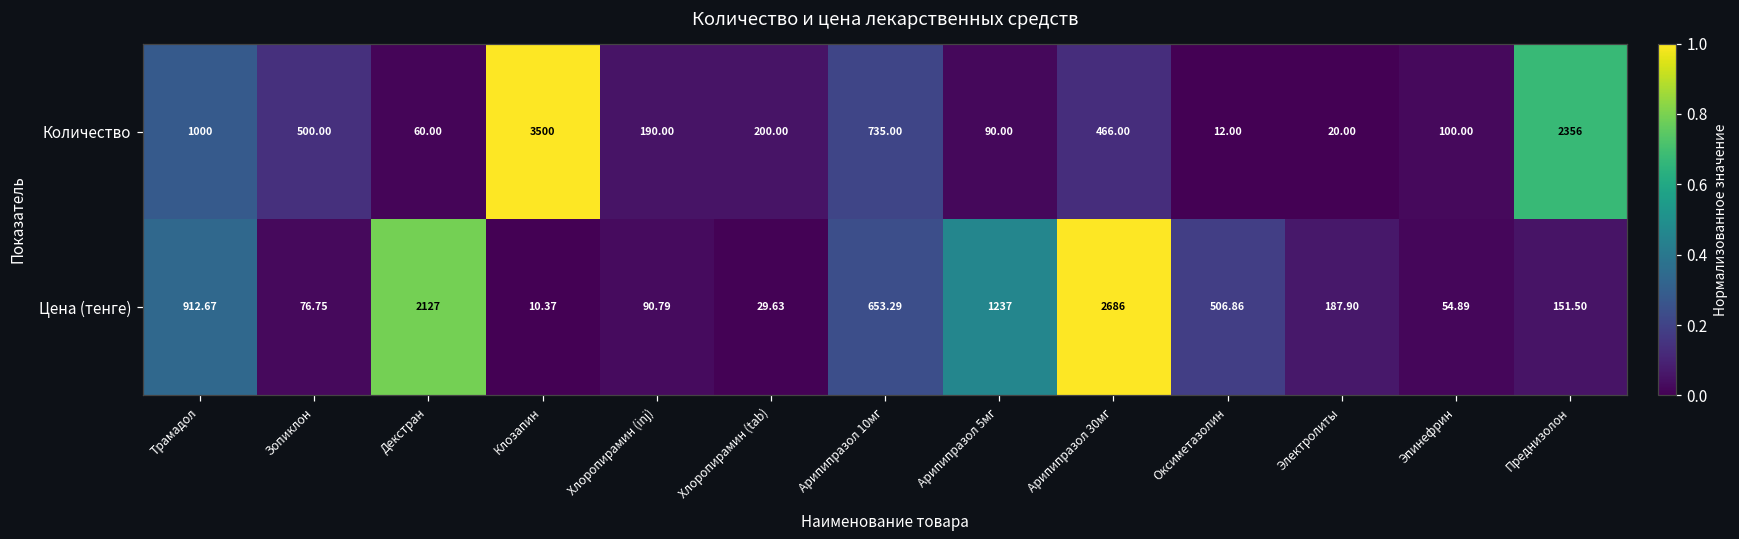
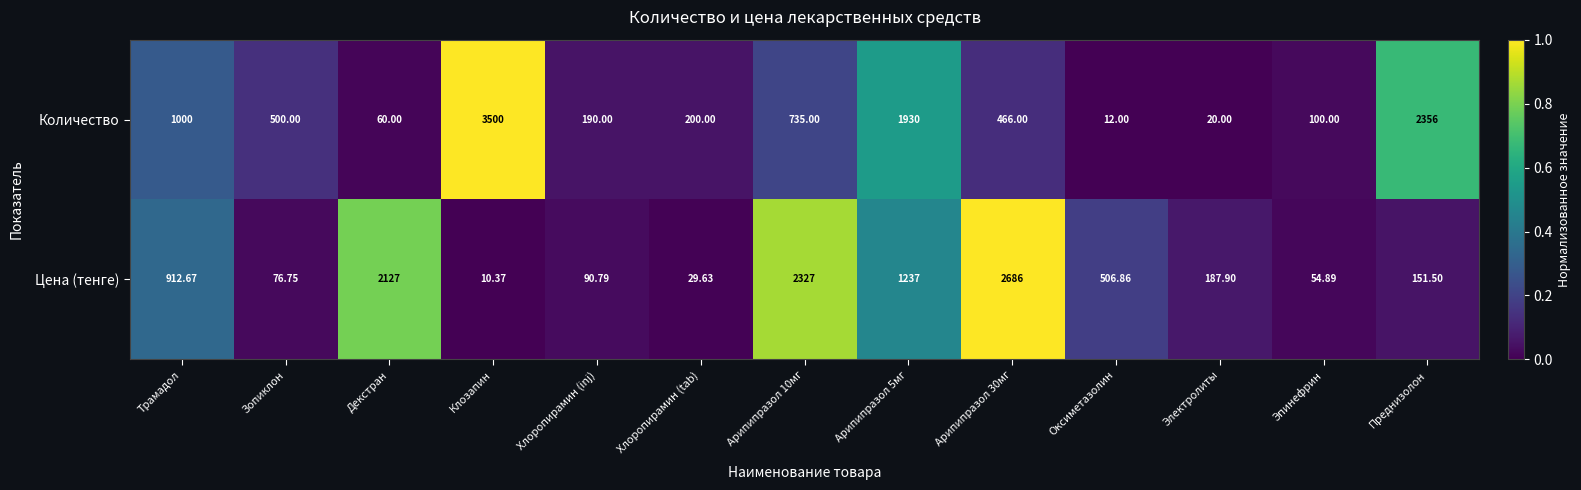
Количество, Арипипразол 5мг: 90.00 -> 1930
Цена (тенге), Арипипразол 10мг: 653.29 -> 2327
